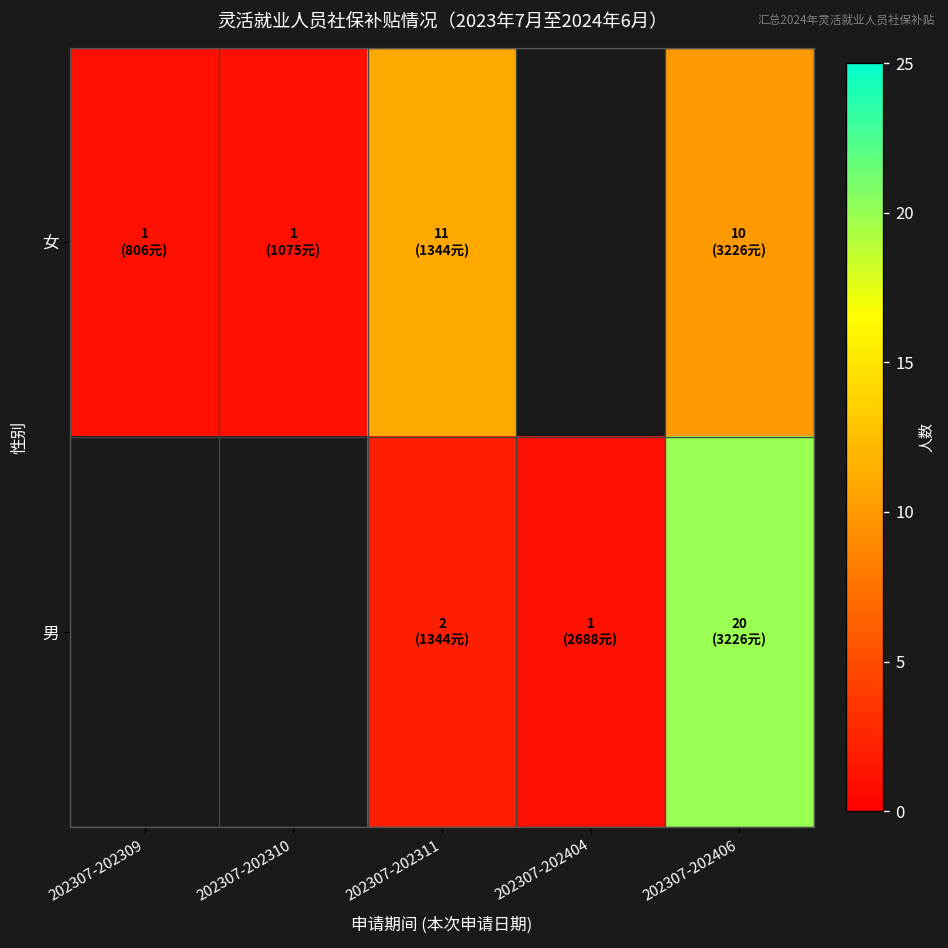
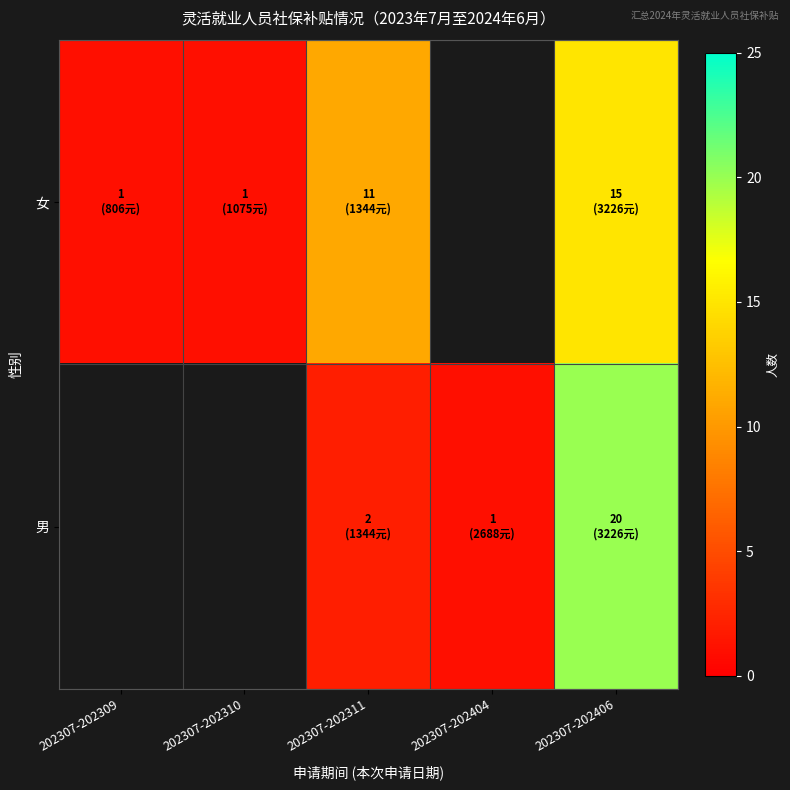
女, 202307-202406: 10 -> 15
